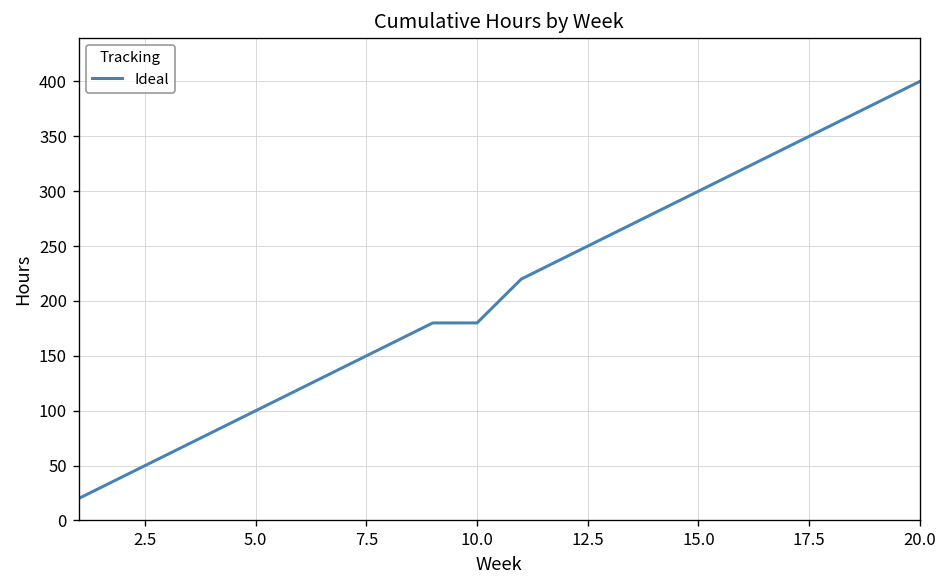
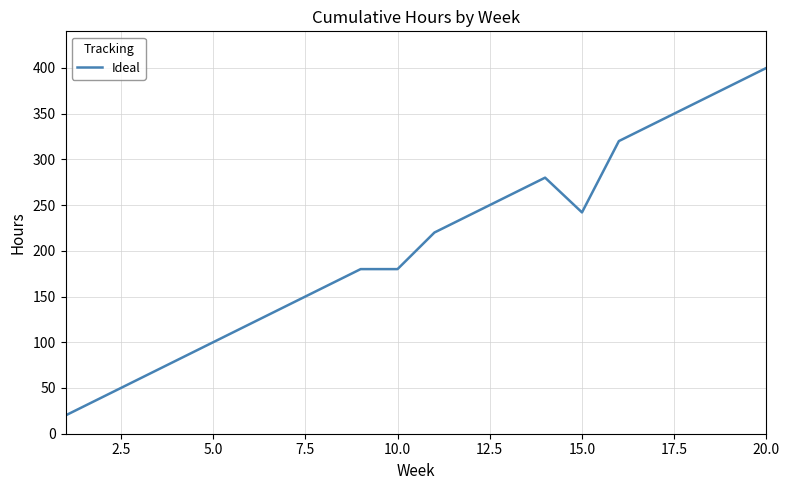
15.0: 300 -> 240
